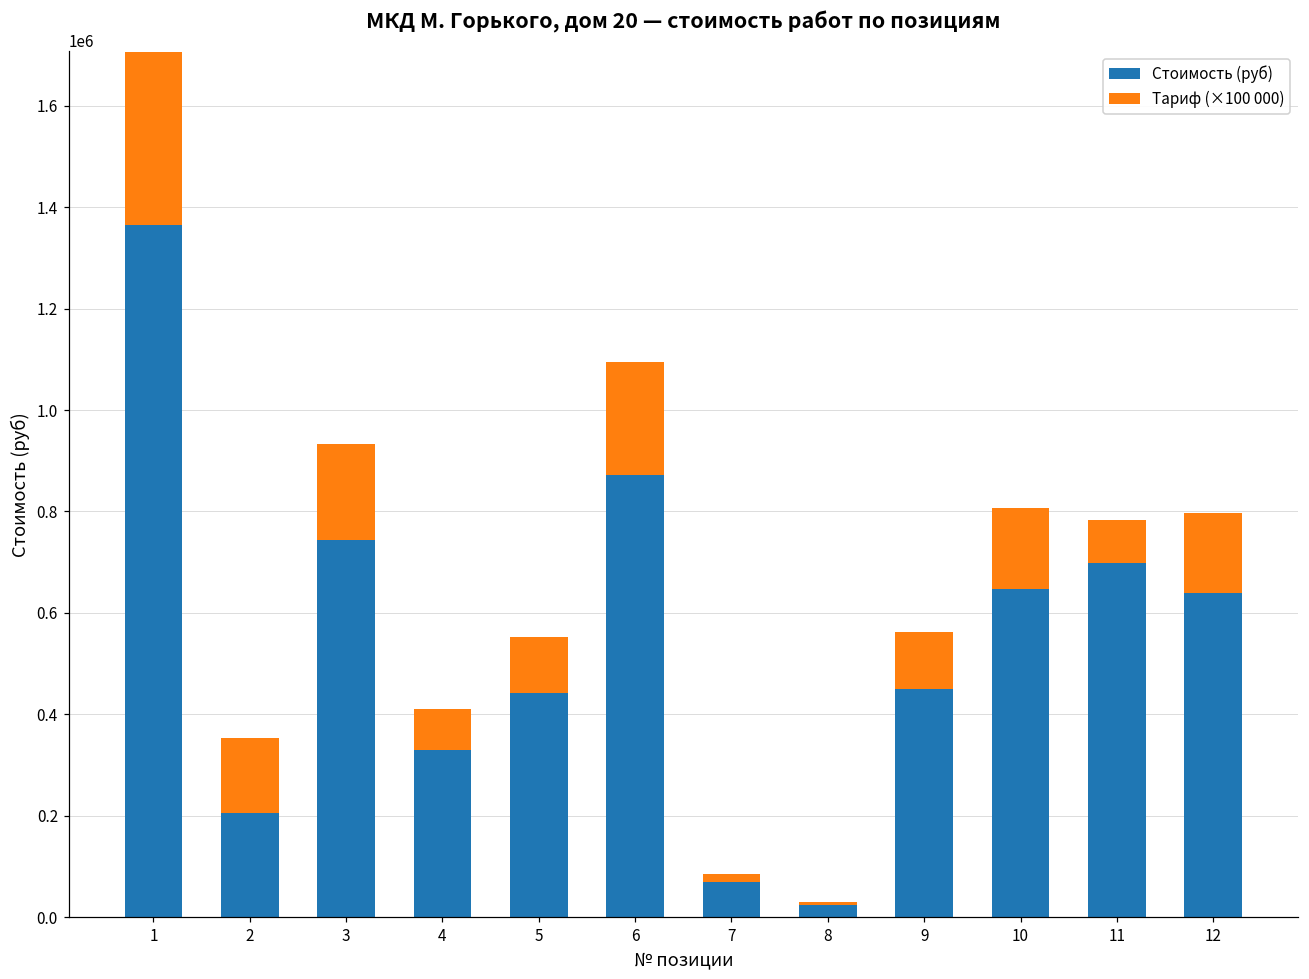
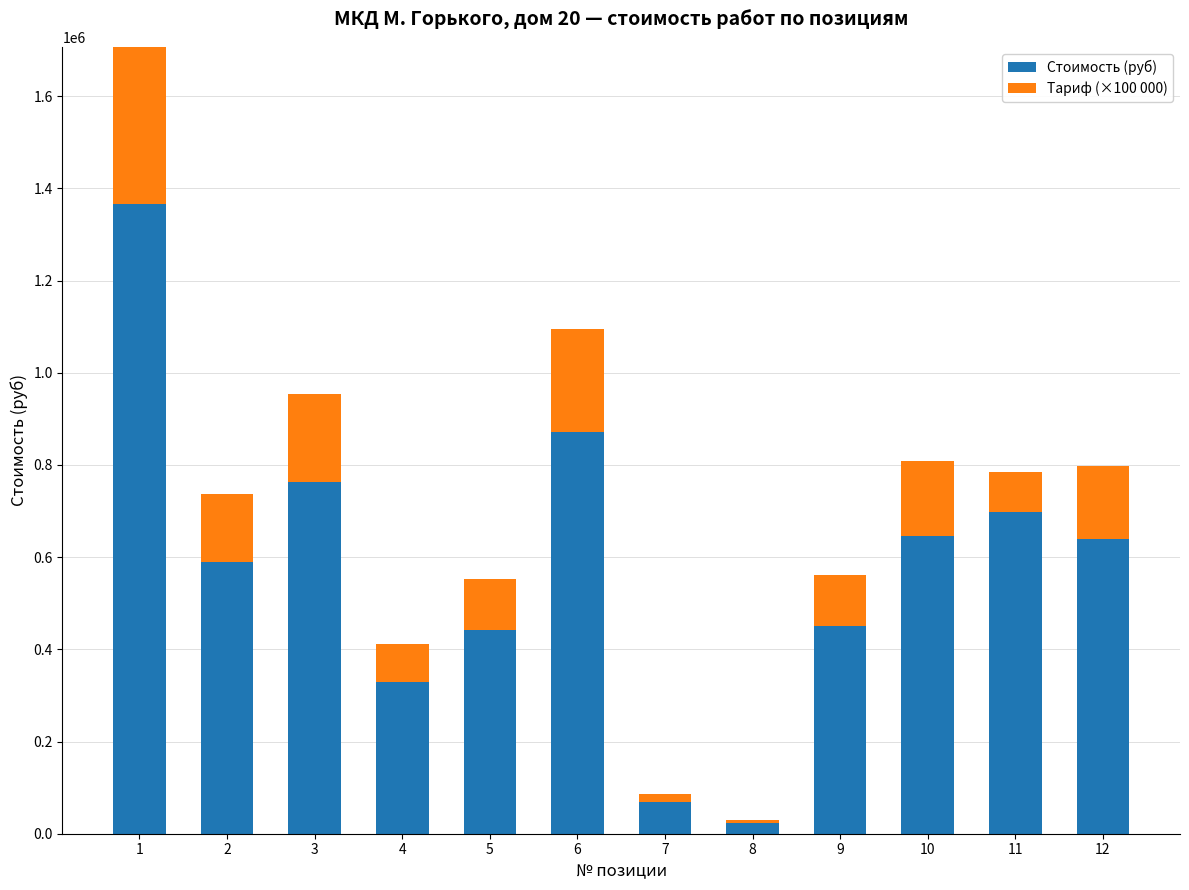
Стоимость (руб), 2: 210000 -> 590000
Стоимость (руб), 3: 740000 -> 760000
